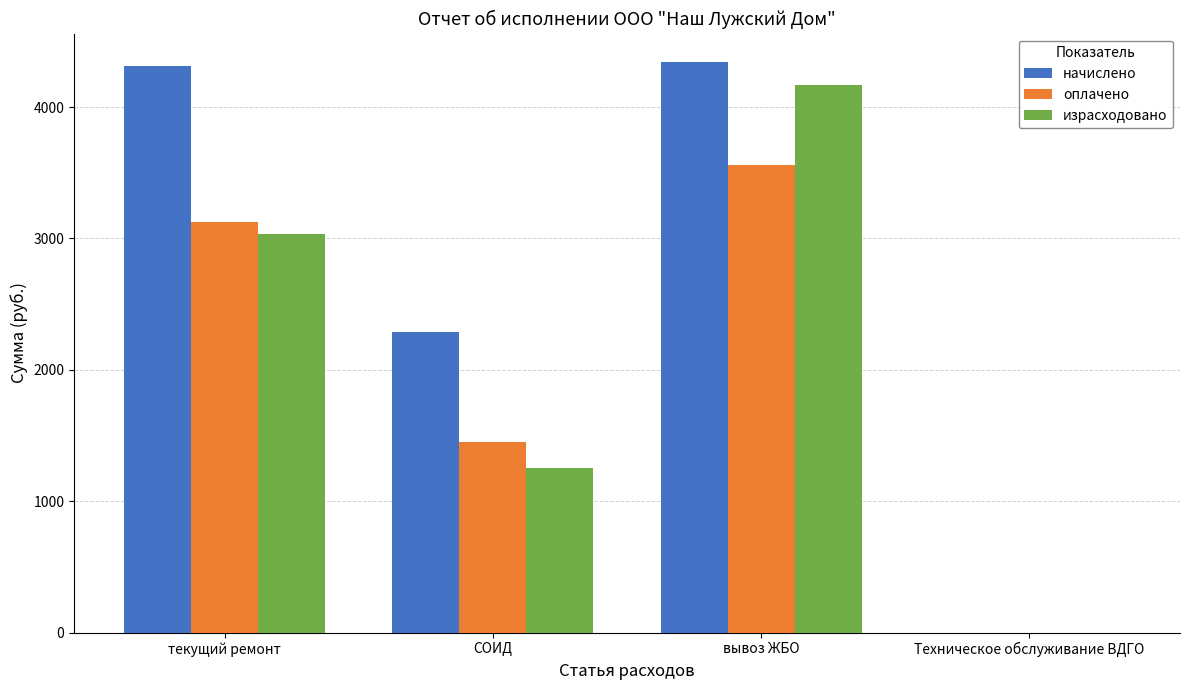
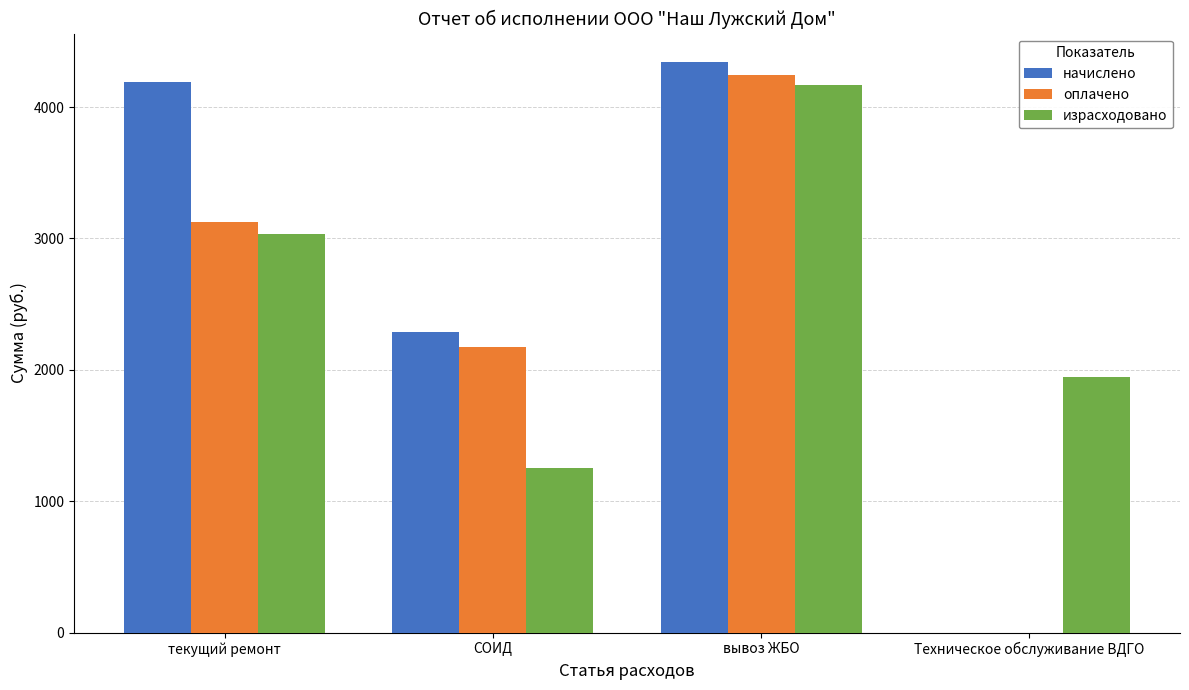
начислено, текущий ремонт: 4310 -> 4190
оплачено, СОИД: 1450 -> 2180
оплачено, вывоз ЖБО: 3560 -> 4240
израсходовано, Техническое обслуживание ВДГО: 0 -> 1950
